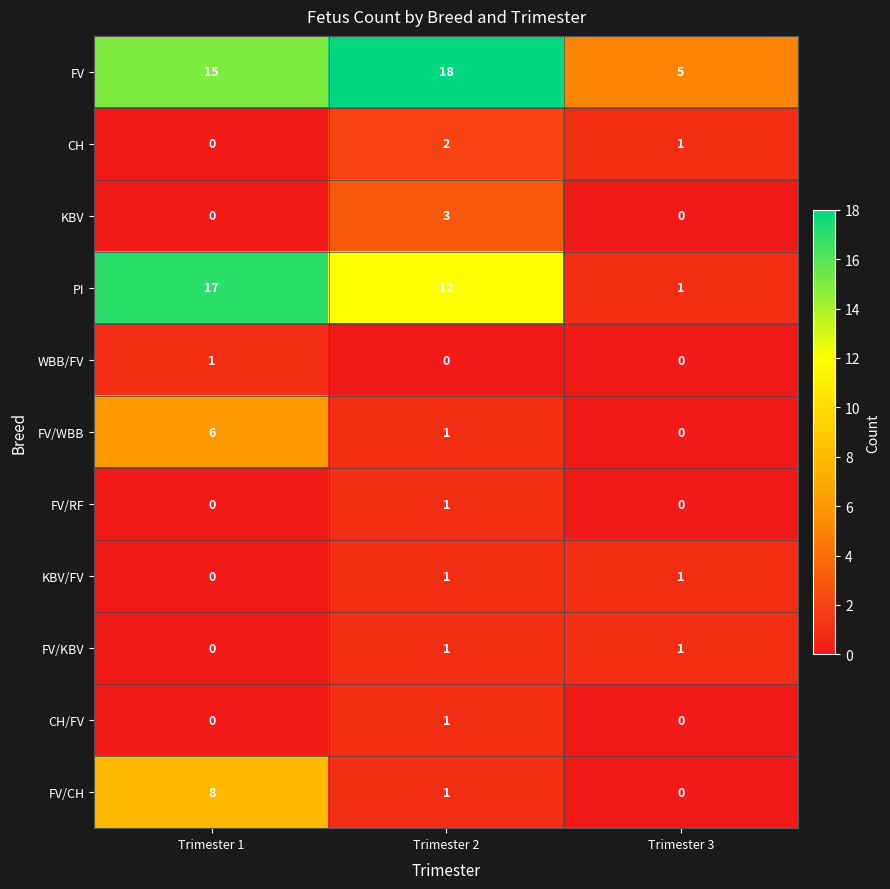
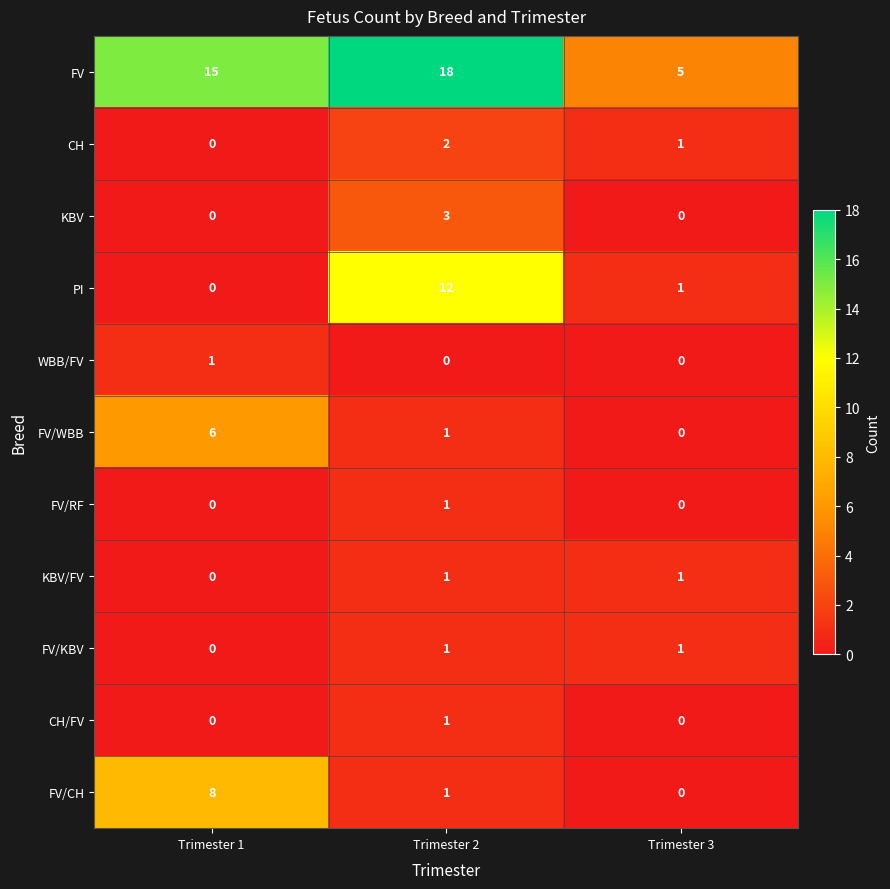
PI, Trimester 1: 17 -> 0
